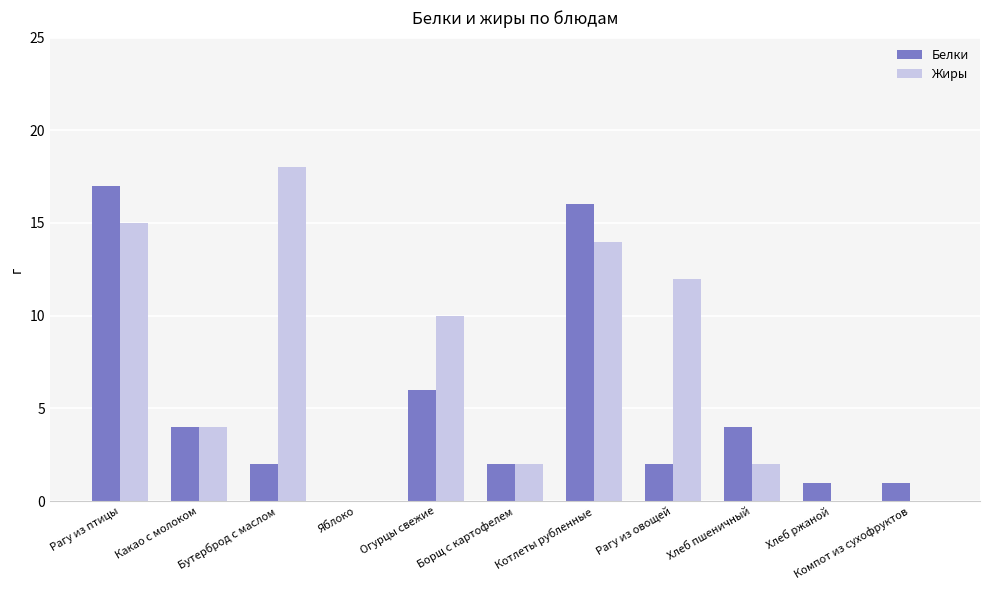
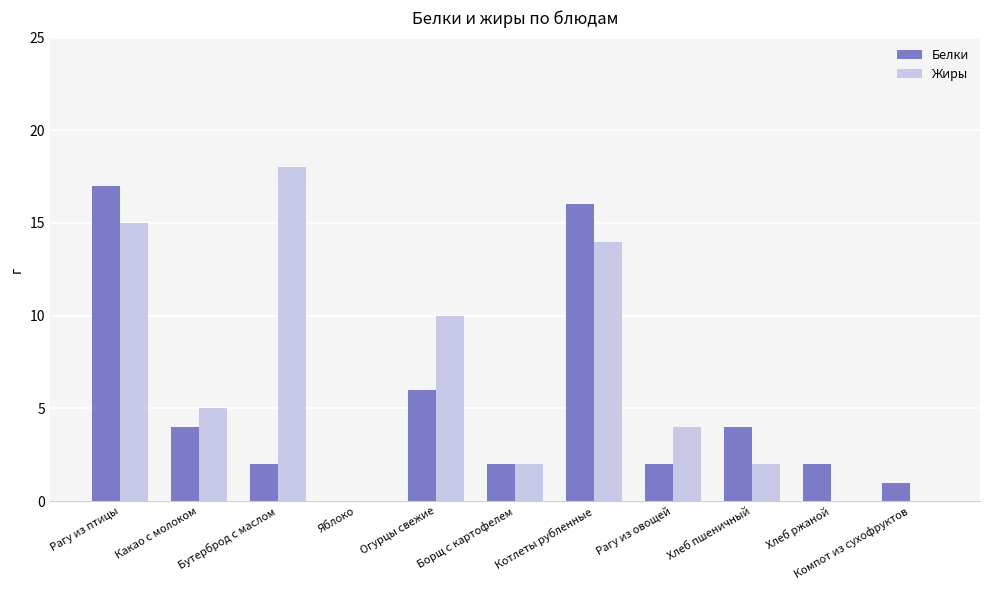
Жиры, Какао с молоком: 4 -> 5
Жиры, Рагу из овощей: 12 -> 4
Белки, Хлеб ржаной: 1 -> 2
